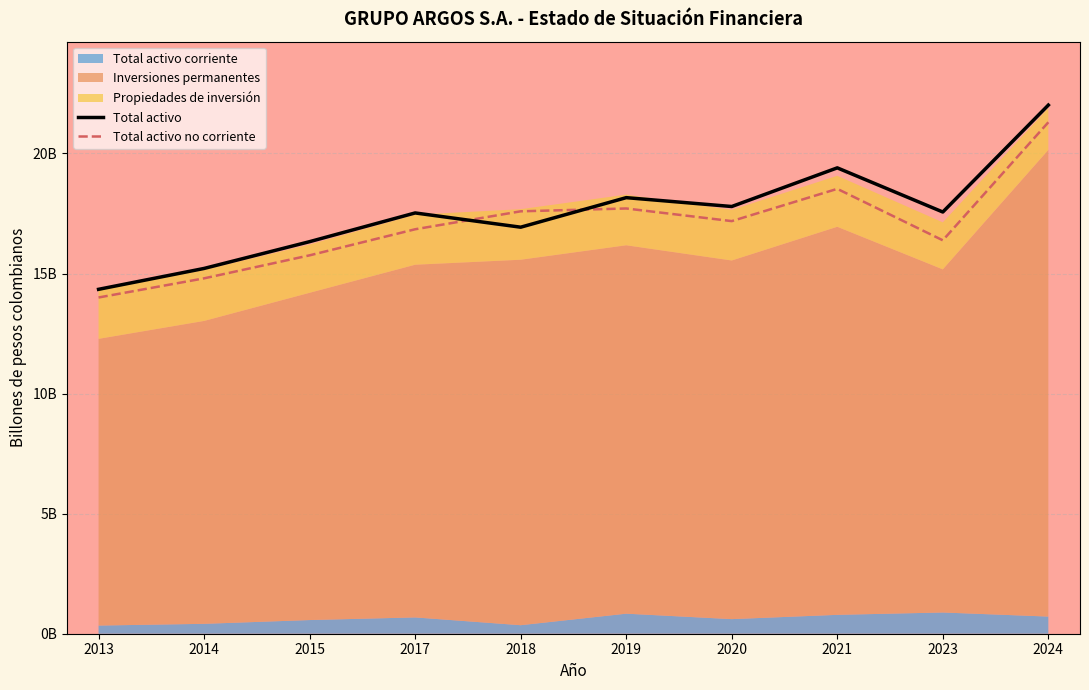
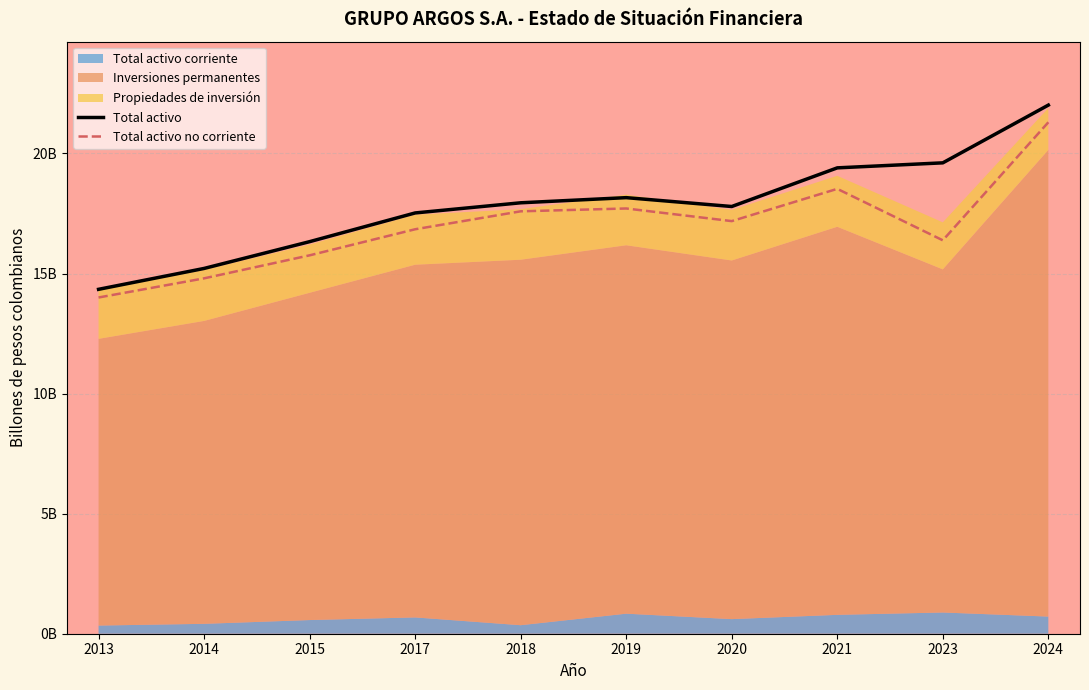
Total activo, 2018: 16900000000 -> 17900000000
Total activo, 2023: 17600000000 -> 19600000000
